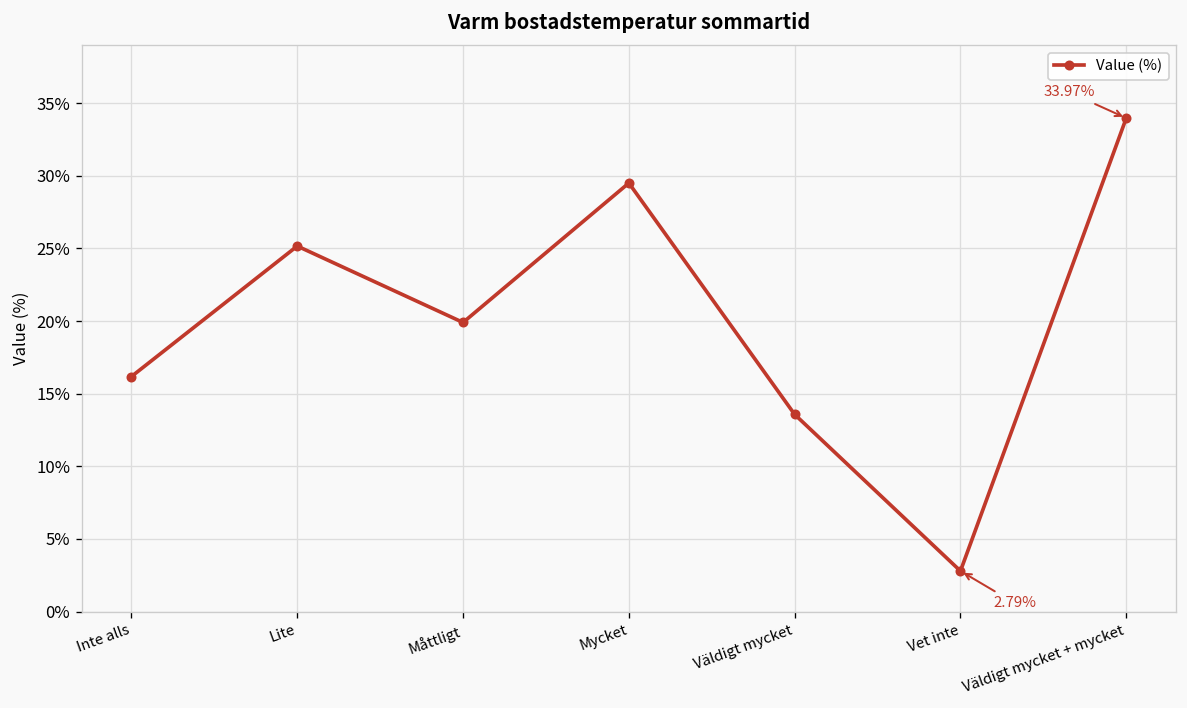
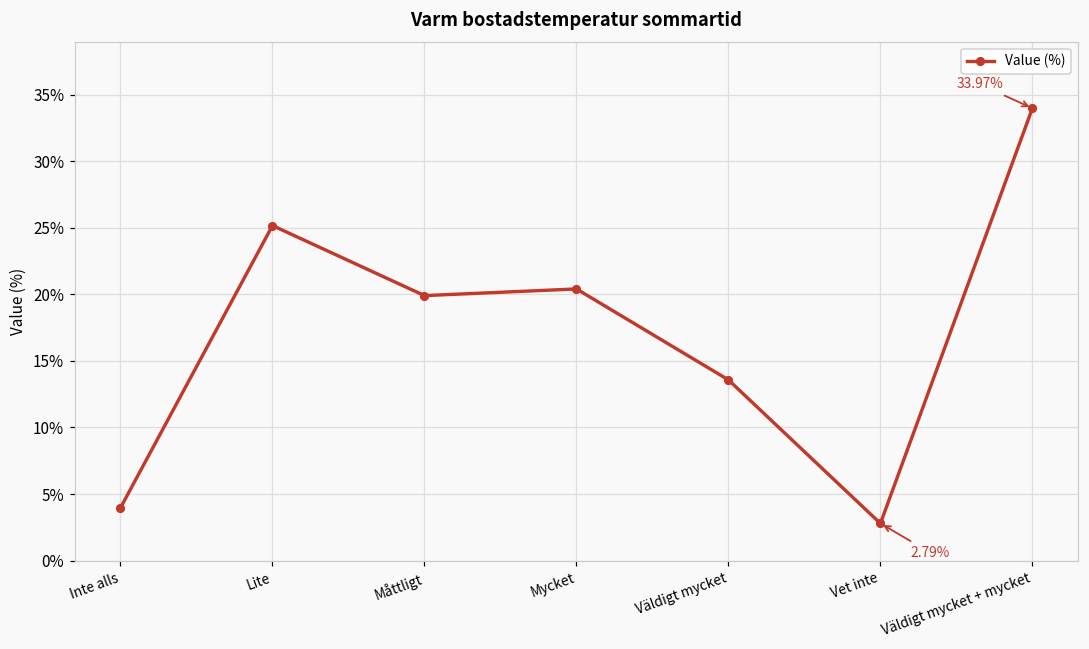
Inte alls: 16.2% -> 4.0%
Mycket: 29.5% -> 20.4%
